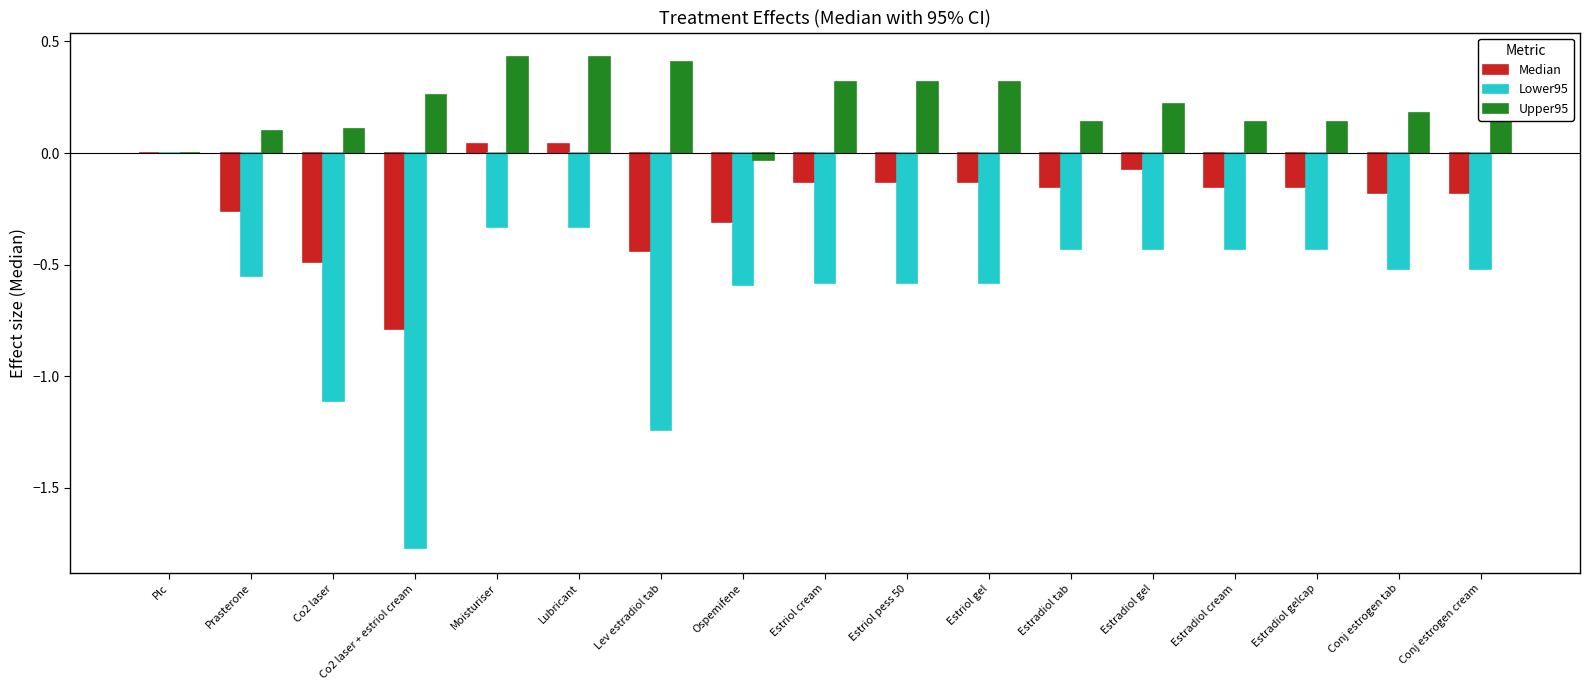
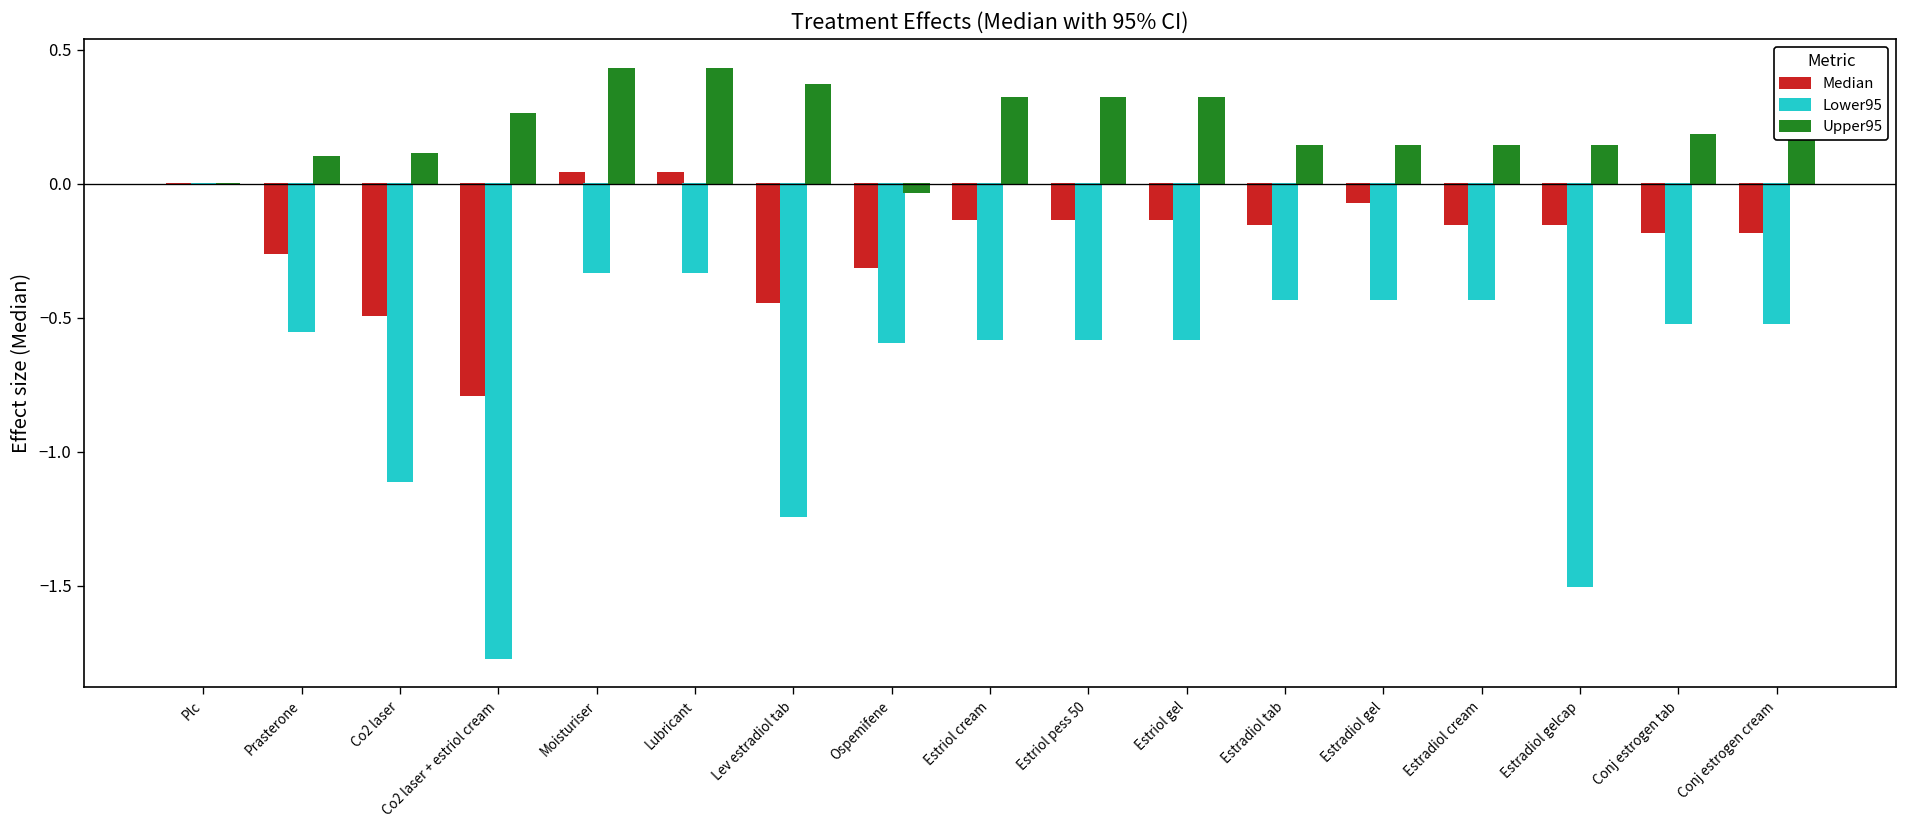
Upper95, Lev estradiol tab: 0.41 -> 0.37
Upper95, Estradiol gel: 0.22 -> 0.14
Lower95, Estradiol gelcap: -0.43 -> -1.50
